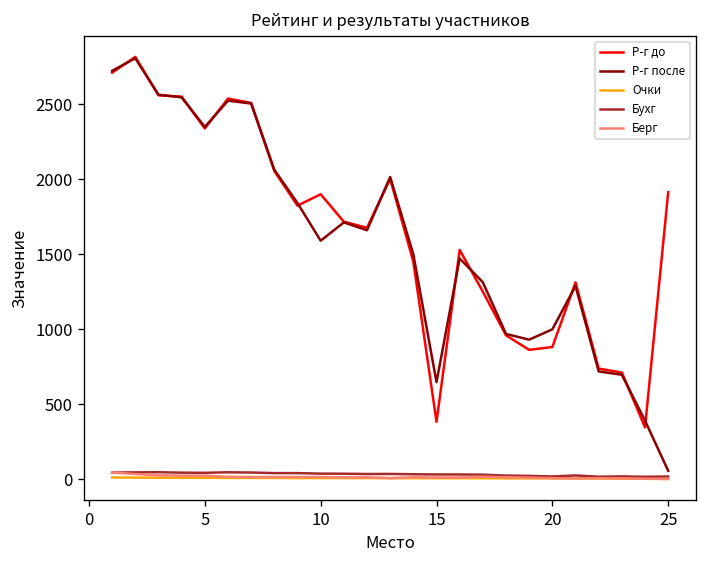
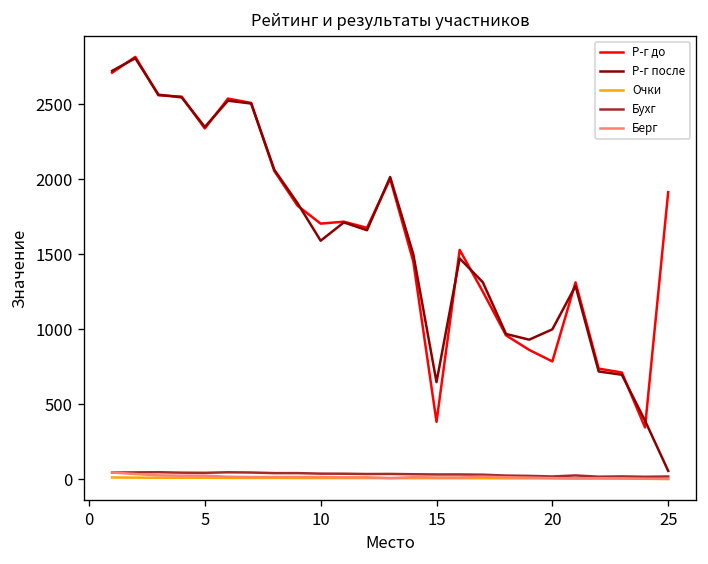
Р-г до, 10: 1900 -> 1700
Р-г до, 20: 880 -> 790
